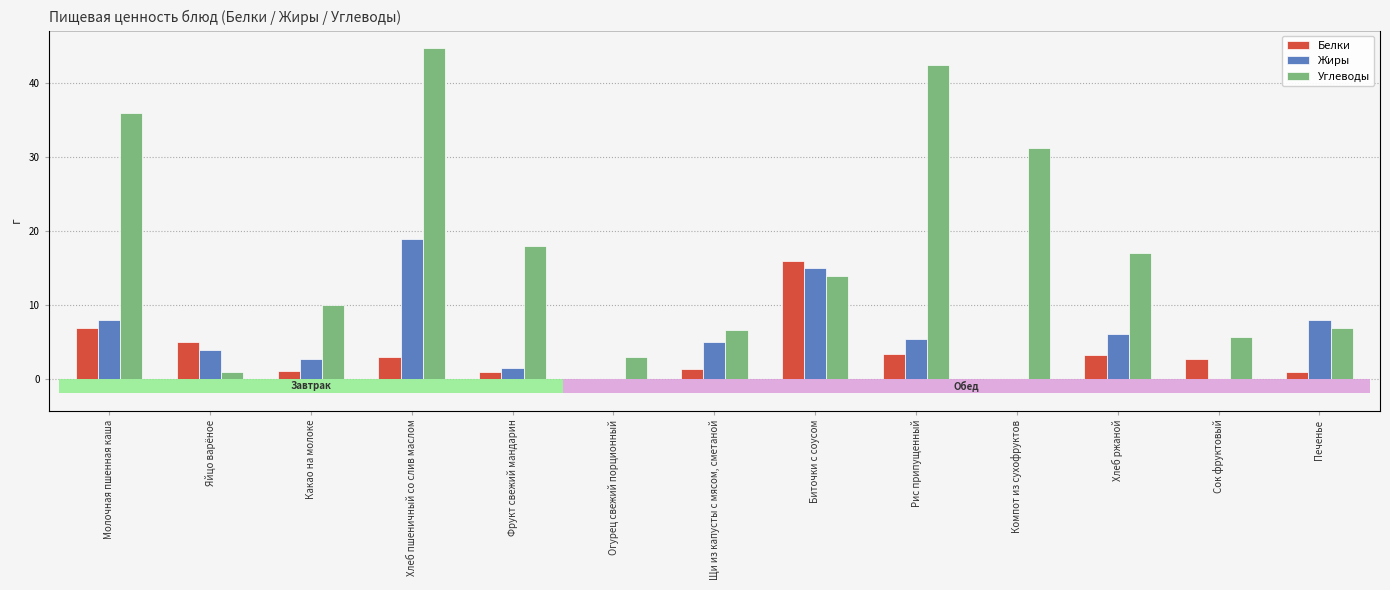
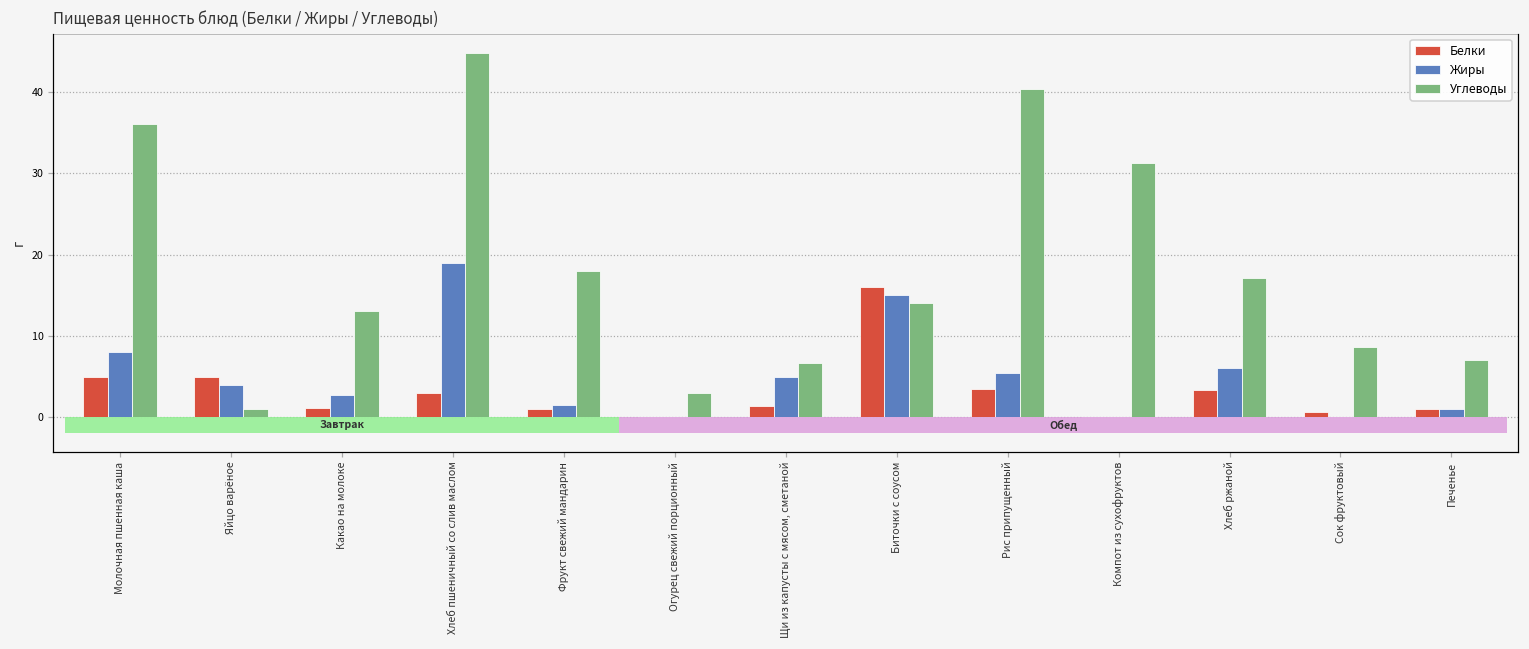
Белки, Молочная пшенная каша: 7 -> 5
Углеводы, Какао на молоке: 10 -> 13
Углеводы, Рис припущенный: 43 -> 40
Белки, Сок фруктовый: 3 -> 1
Углеводы, Сок фруктовый: 6 -> 9
Жиры, Печенье: 8 -> 1
